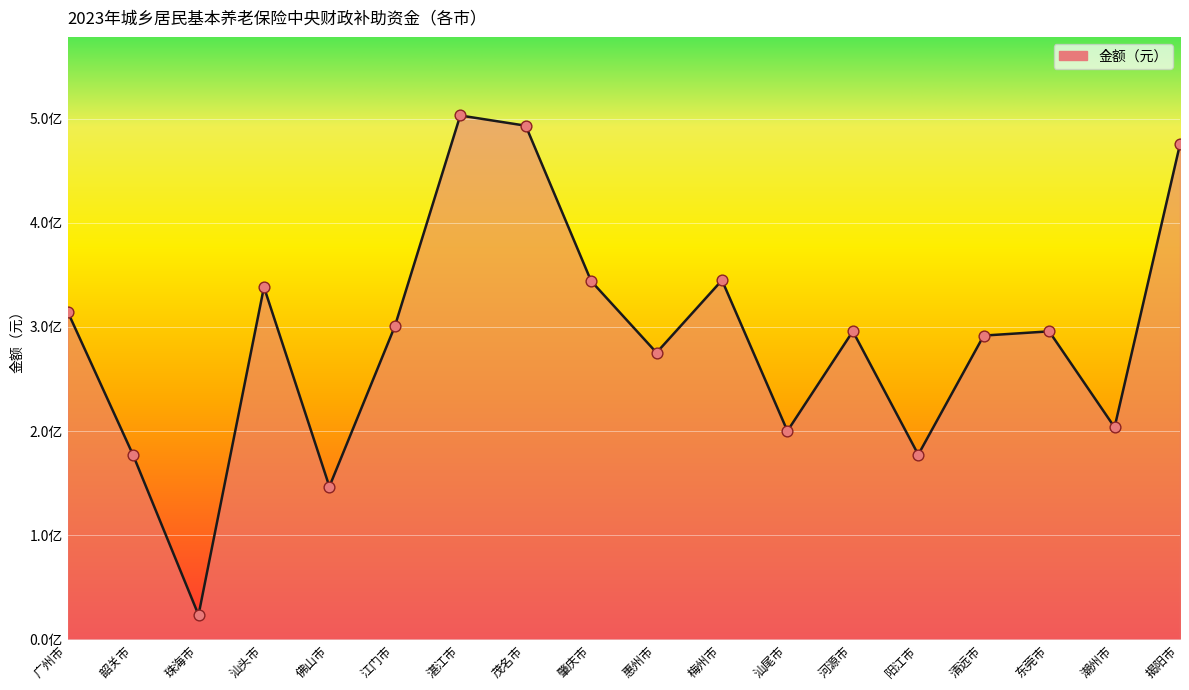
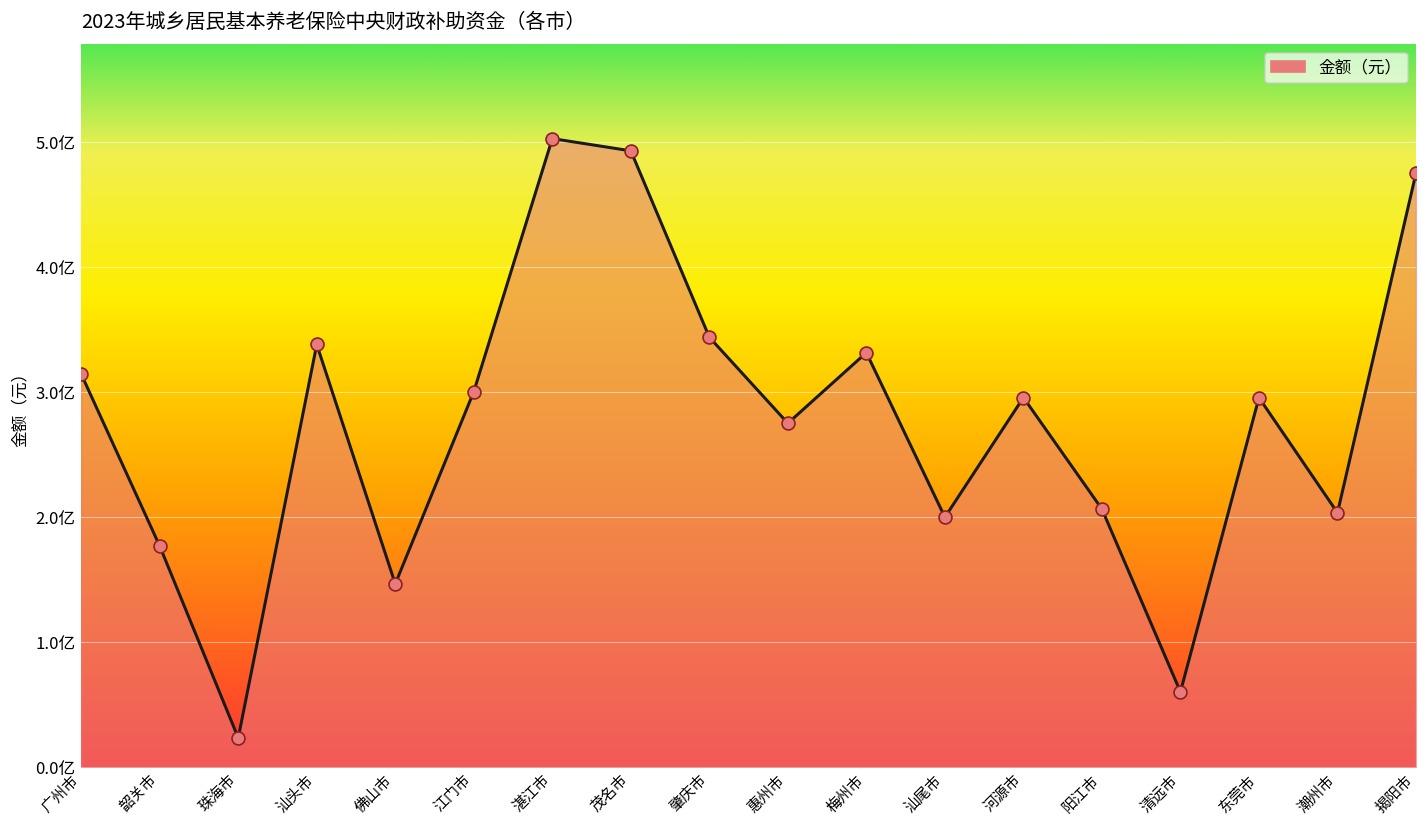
梅州市: 3.45亿 -> 3.32亿
阳江市: 1.77亿 -> 2.07亿
清远市: 2.92亿 -> 0.60亿
